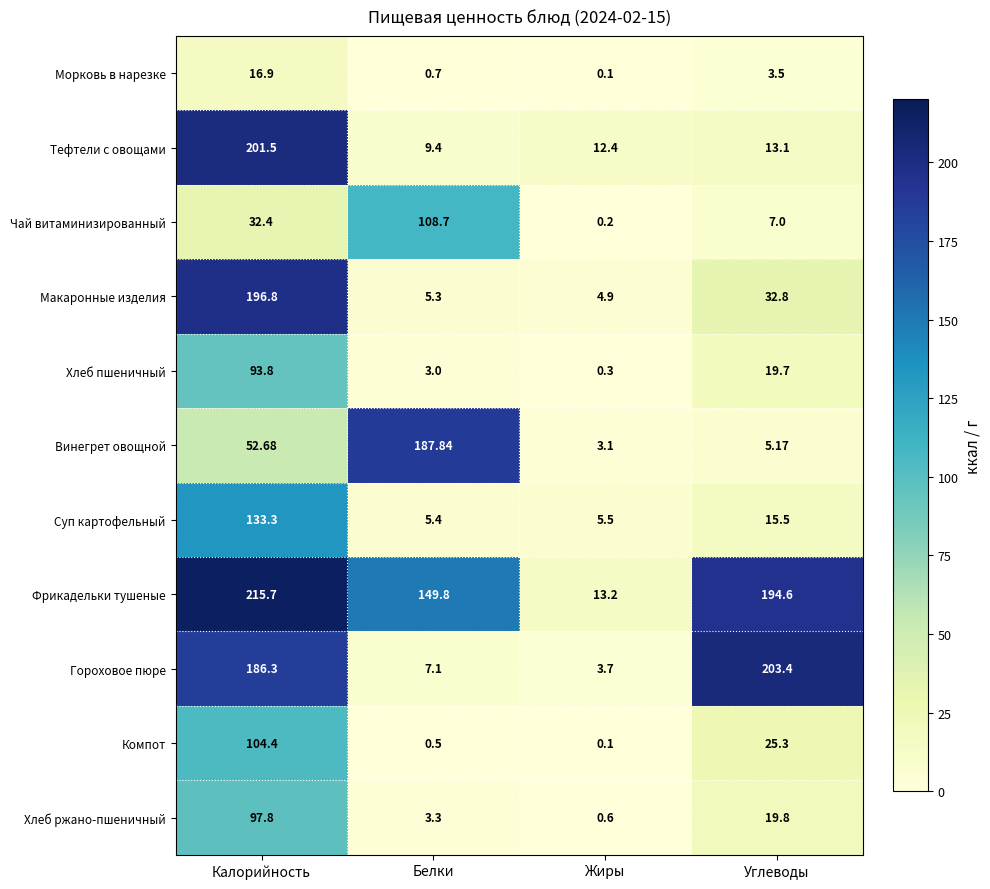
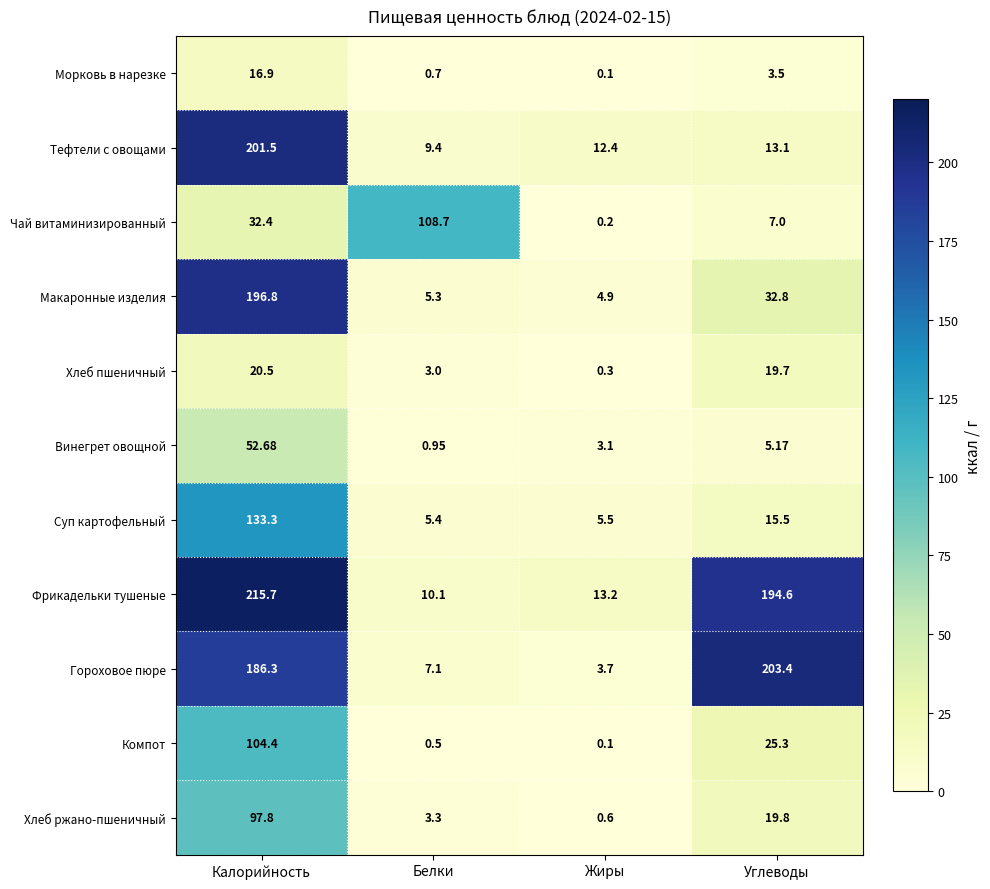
Хлеб пшеничный, Калорийность: 93.8 -> 20.5
Винегрет овощной, Белки: 187.84 -> 0.95
Фрикадельки тушеные, Белки: 149.8 -> 10.1
